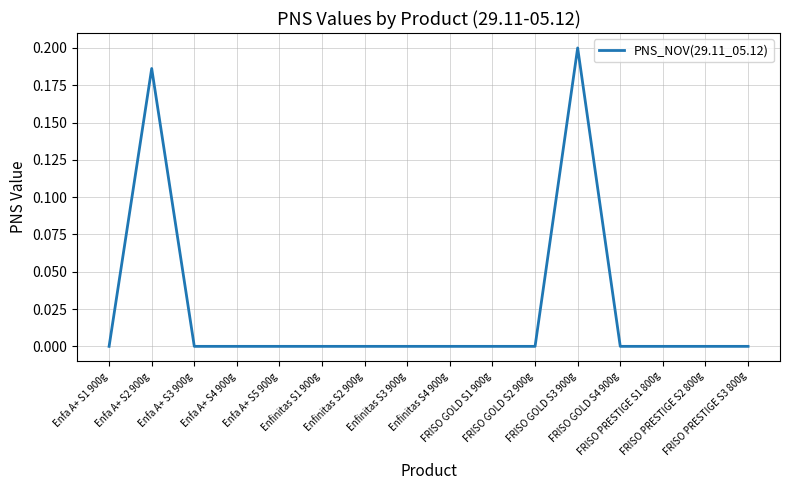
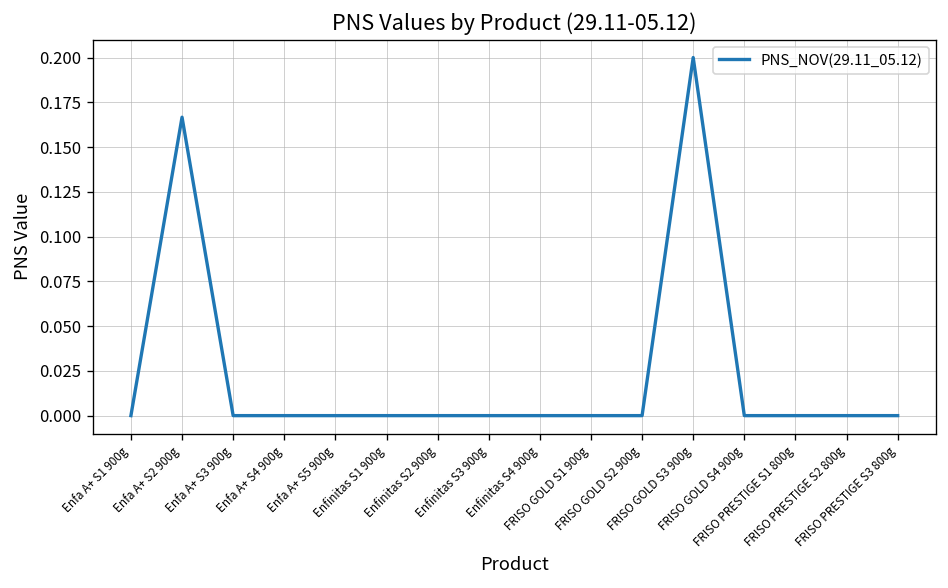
Enfa A+ S2 900g: 0.186 -> 0.167
